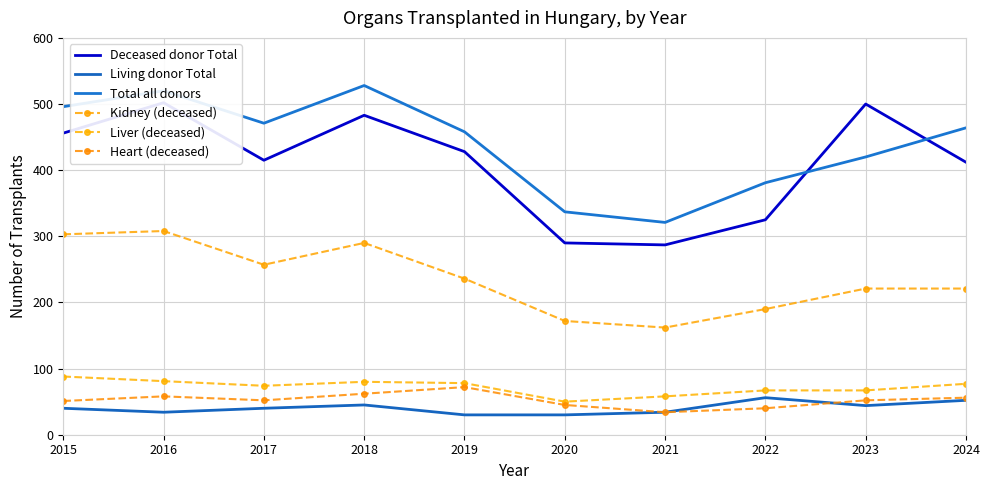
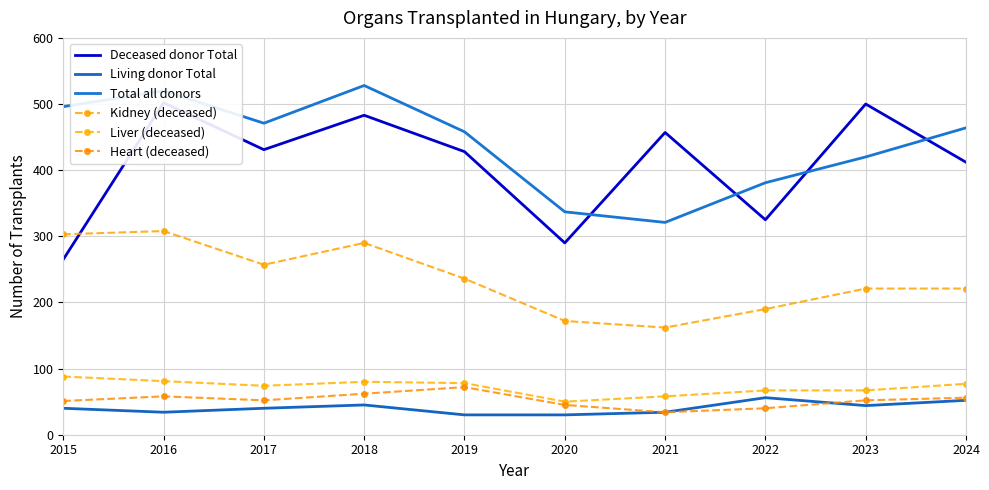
Deceased donor Total, 2015: 460 -> 270
Deceased donor Total, 2017: 420 -> 430
Deceased donor Total, 2021: 290 -> 460
